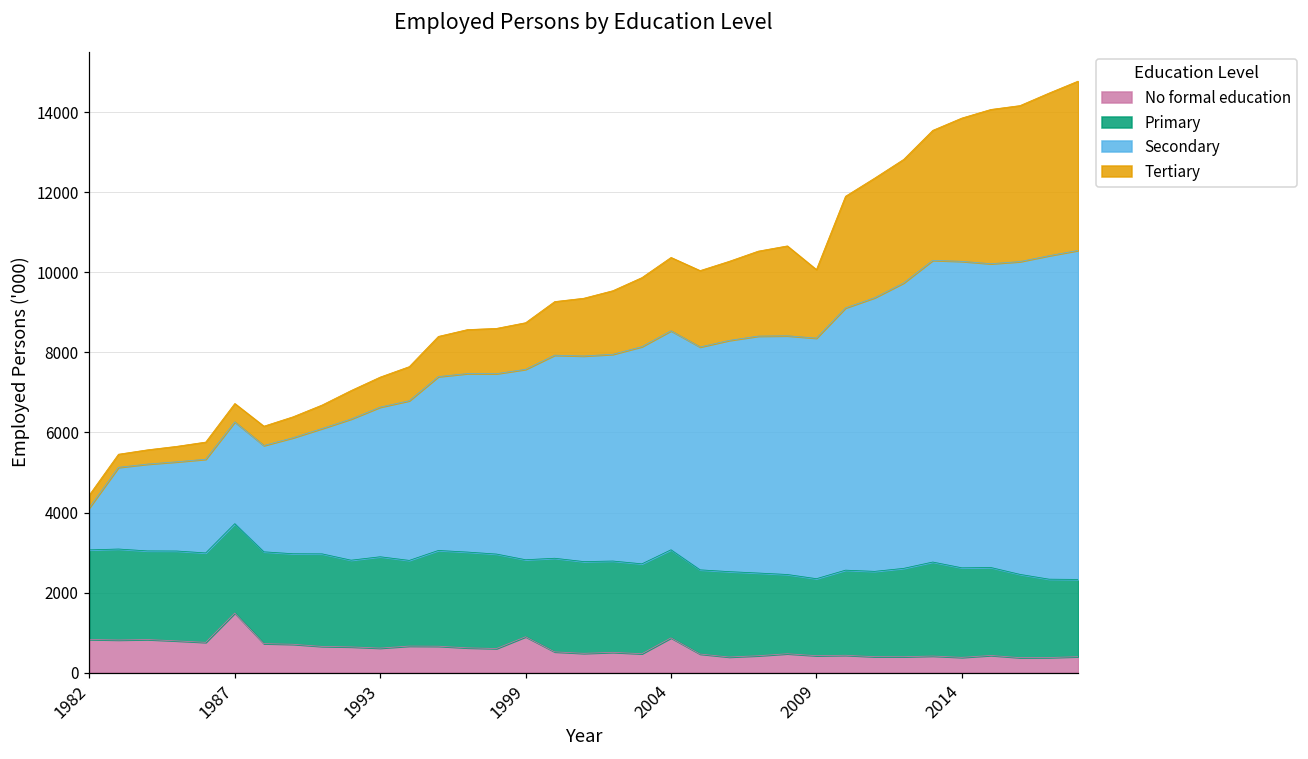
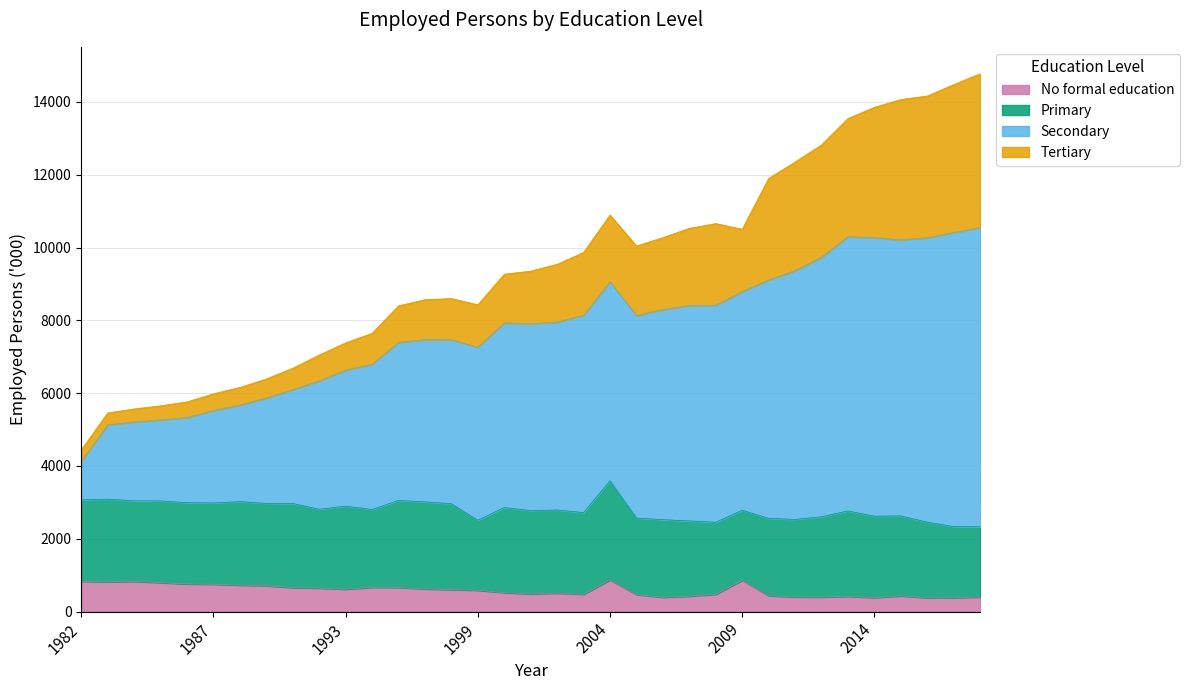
No formal education, 1987: 1500 -> 800
No formal education, 1999: 900 -> 600
Primary, 2004: 2200 -> 2700
No formal education, 2009: 400 -> 900
